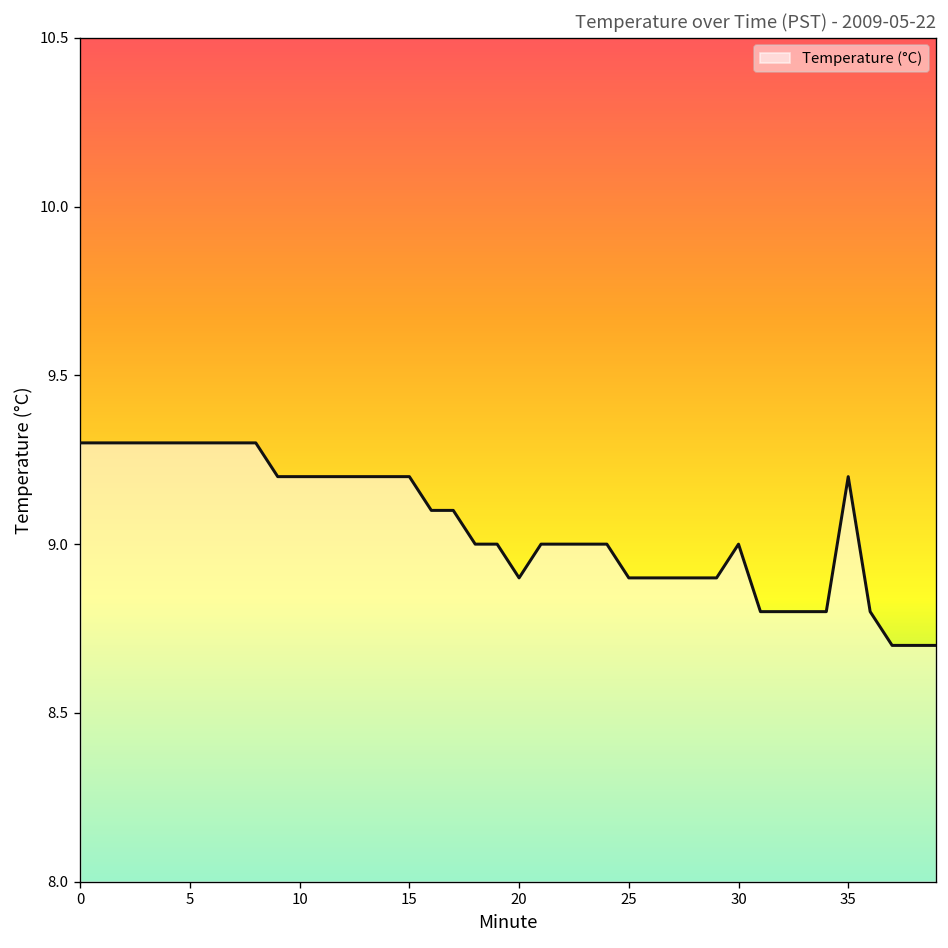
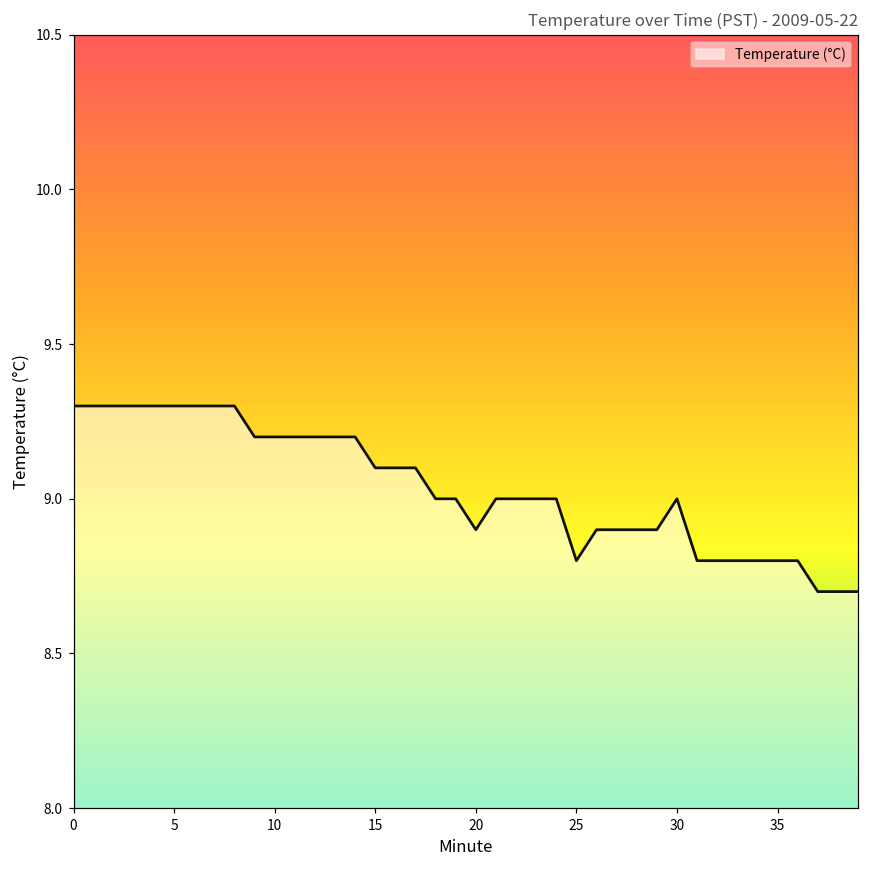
15: 9.2 -> 9.1
25: 8.9 -> 8.8
35: 9.2 -> 8.8
